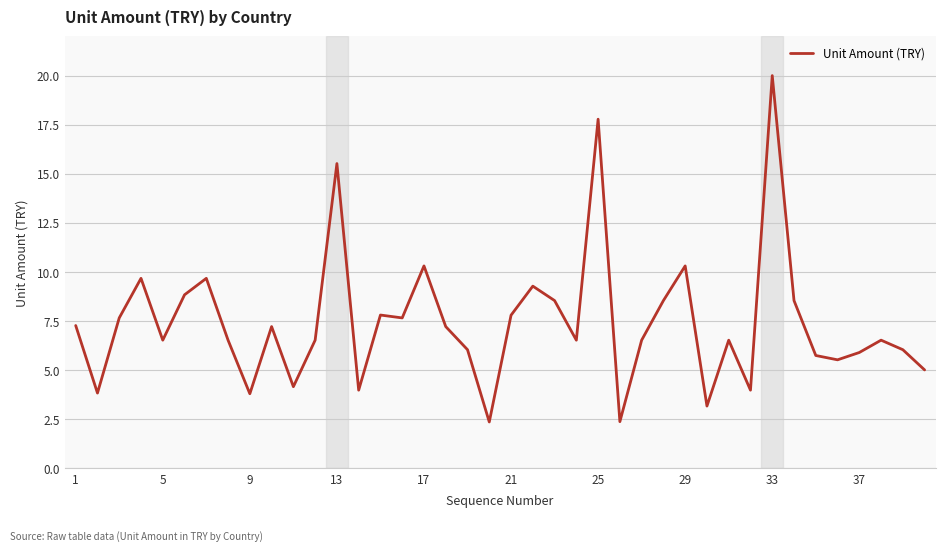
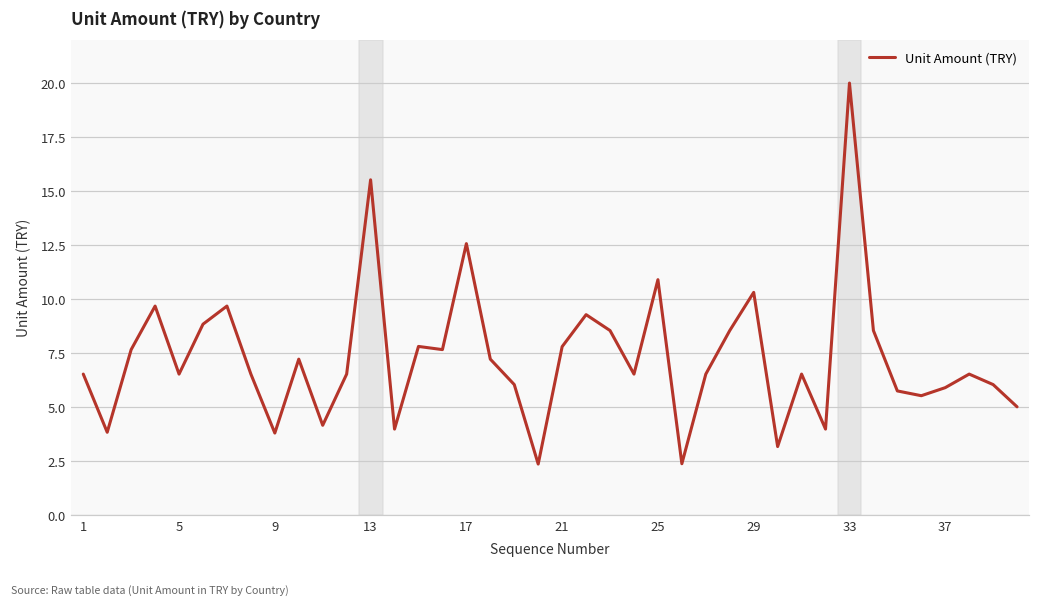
1: 7.3 -> 6.5
17: 10.3 -> 12.6
25: 17.8 -> 10.9
